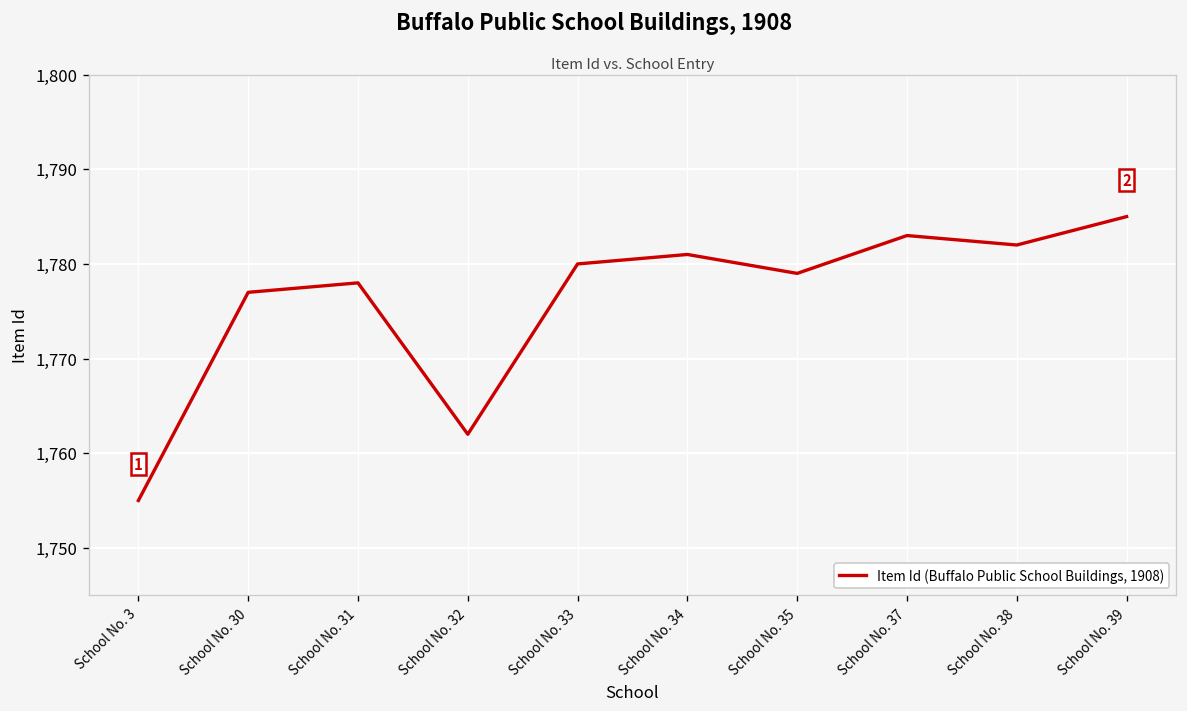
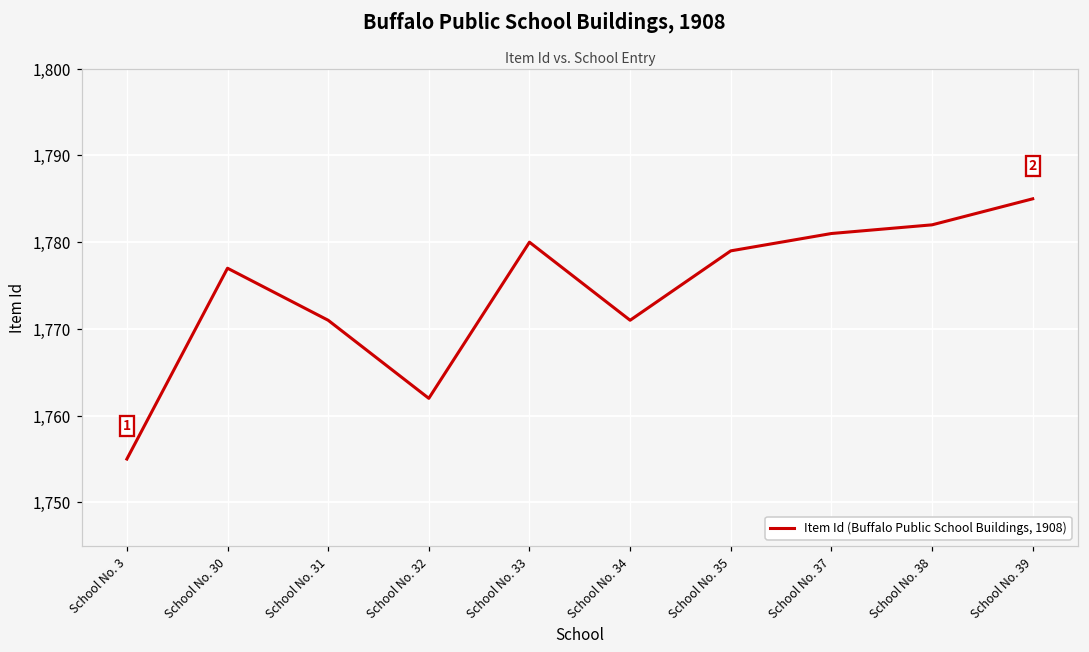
School No. 31: 1,778 -> 1,771
School No. 34: 1,781 -> 1,771
School No. 37: 1,783 -> 1,781
